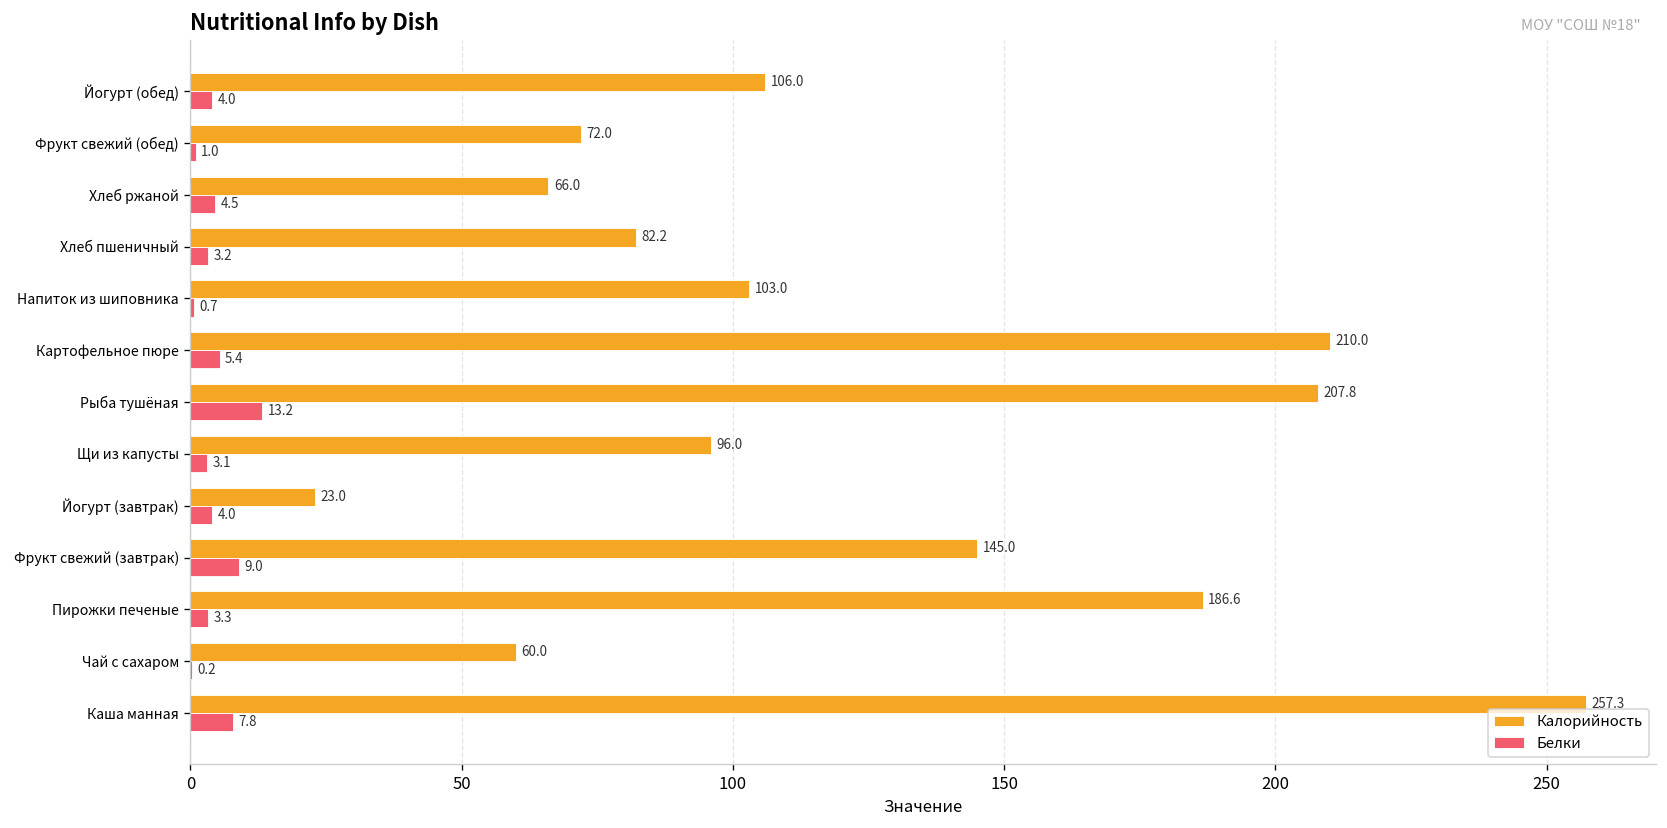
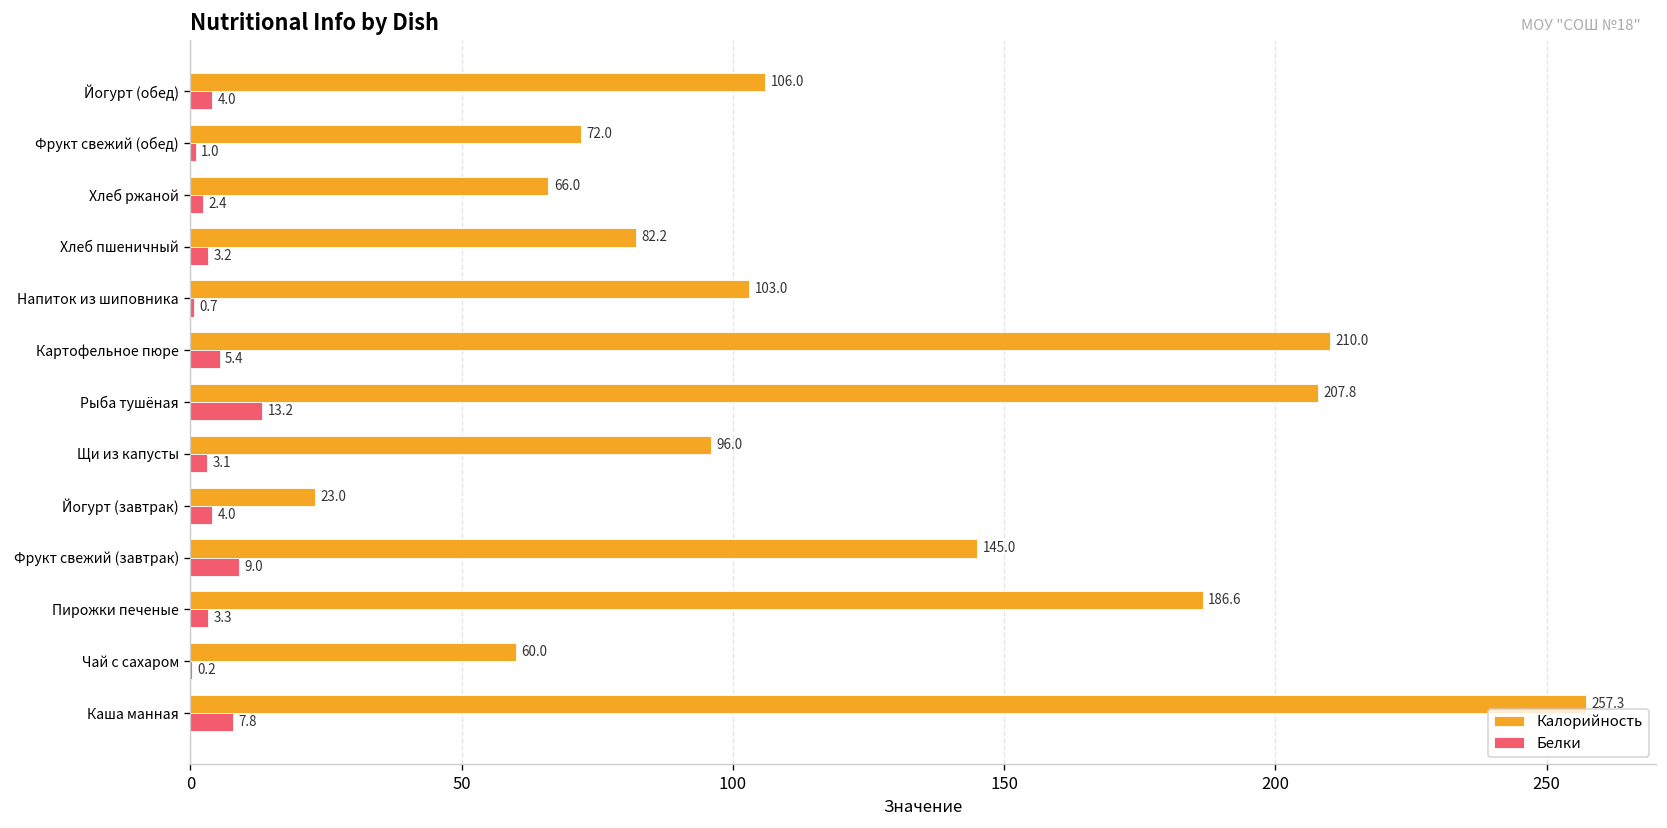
Белки, Хлеб ржаной: 4.5 -> 2.4
